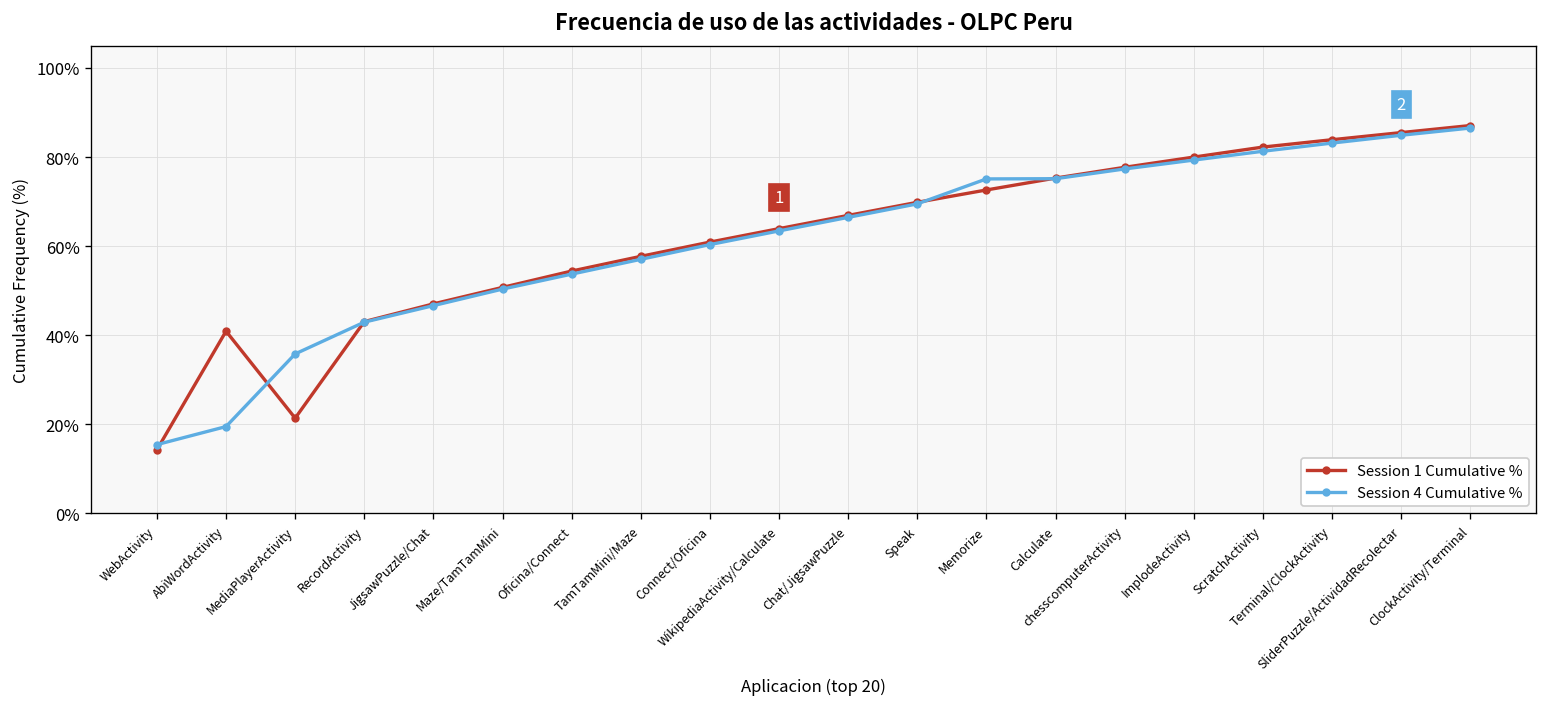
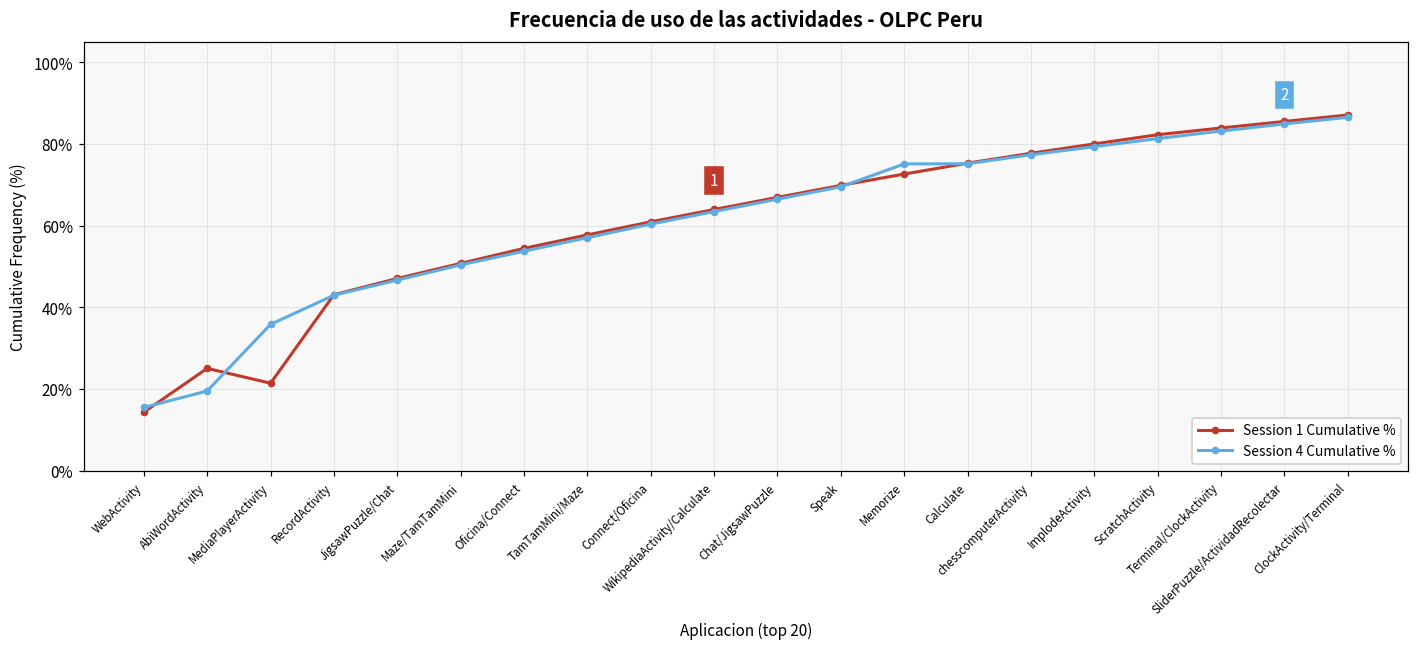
Session 1 Cumulative %, AbiWordActivity: 41% -> 25%
